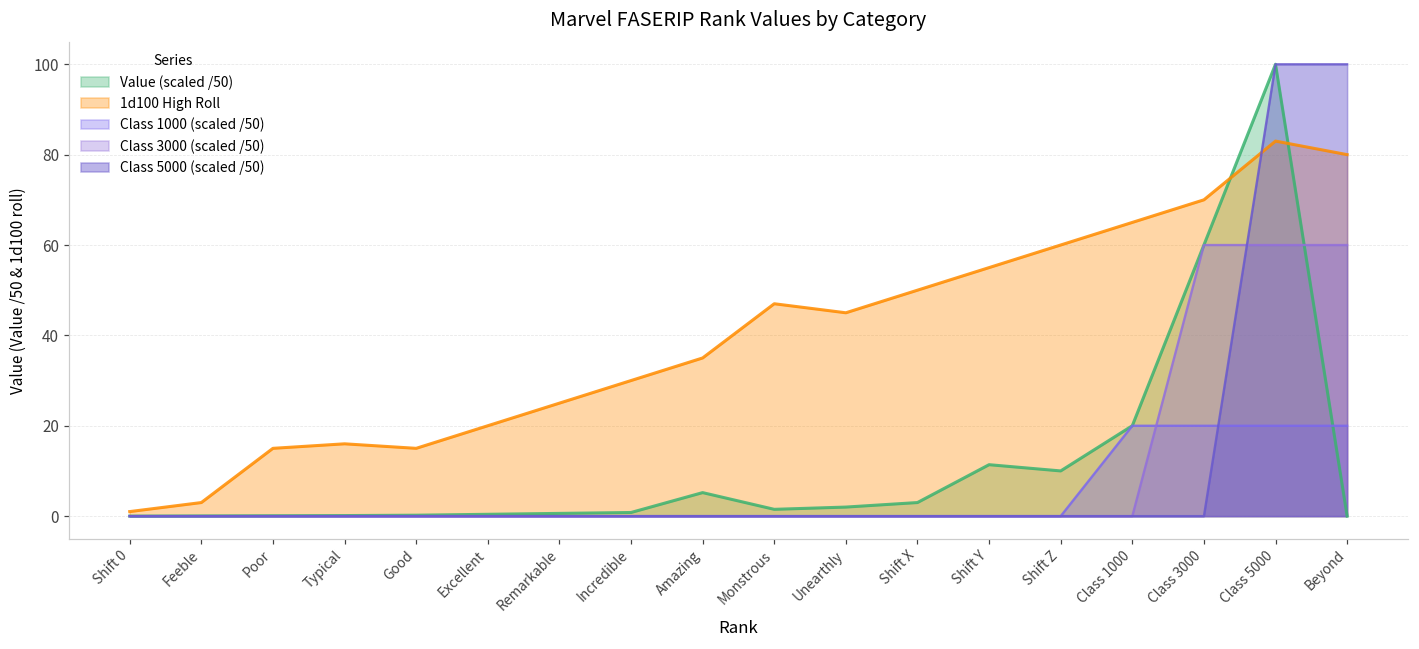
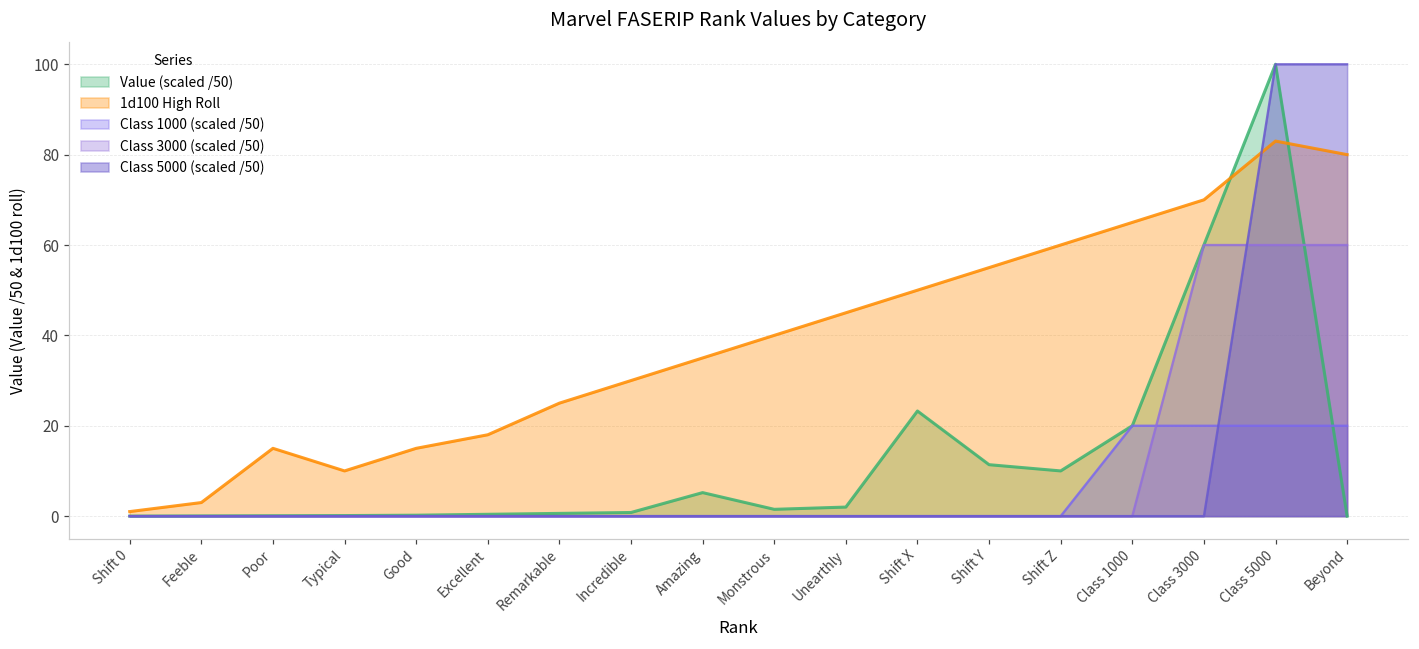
1d100 High Roll, Typical: 16 -> 10
1d100 High Roll, Excellent: 20 -> 18
1d100 High Roll, Monstrous: 47 -> 40
Value (scaled /50), Shift X: 3 -> 23
